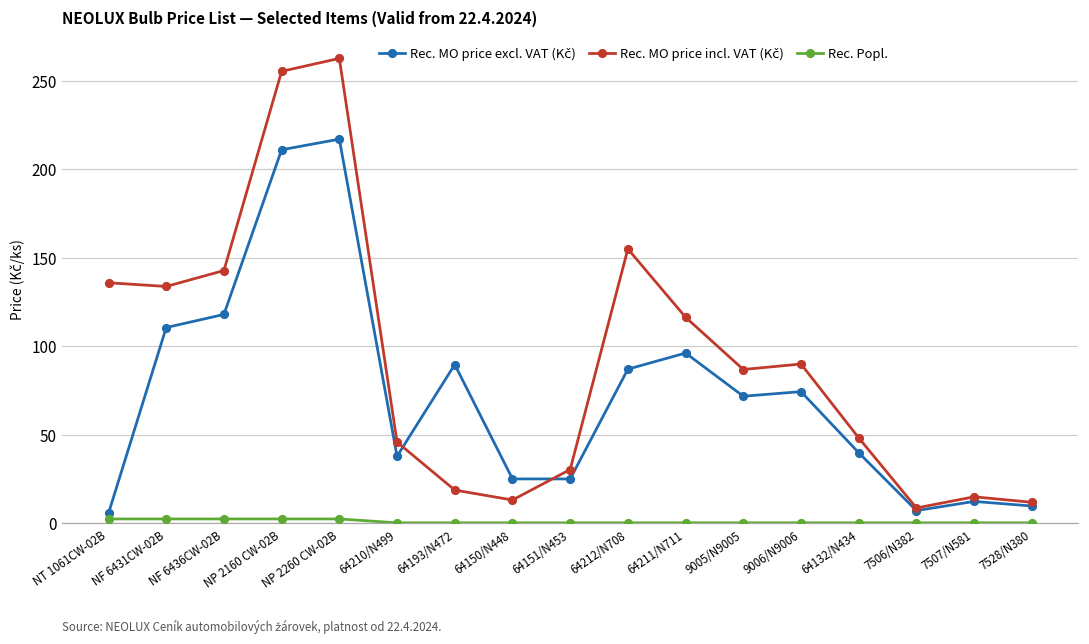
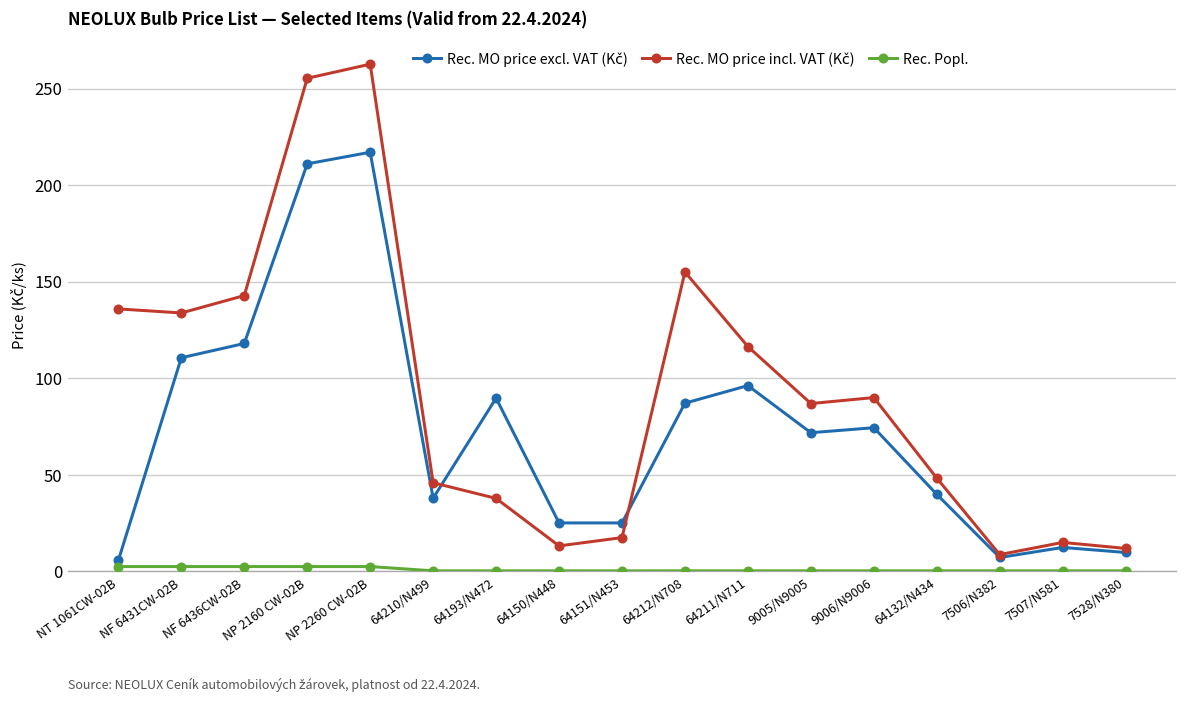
Rec. MO price incl. VAT (Kč), 64193/N472: 19 -> 38
Rec. MO price incl. VAT (Kč), 64151/N453: 30 -> 18
